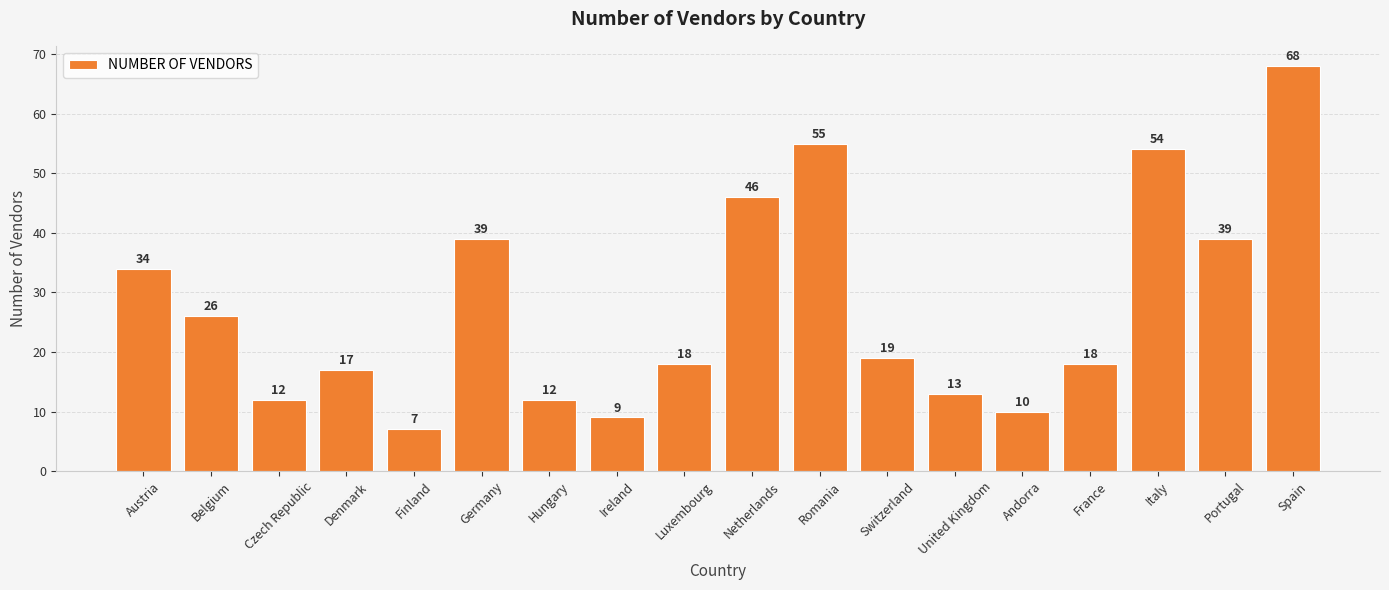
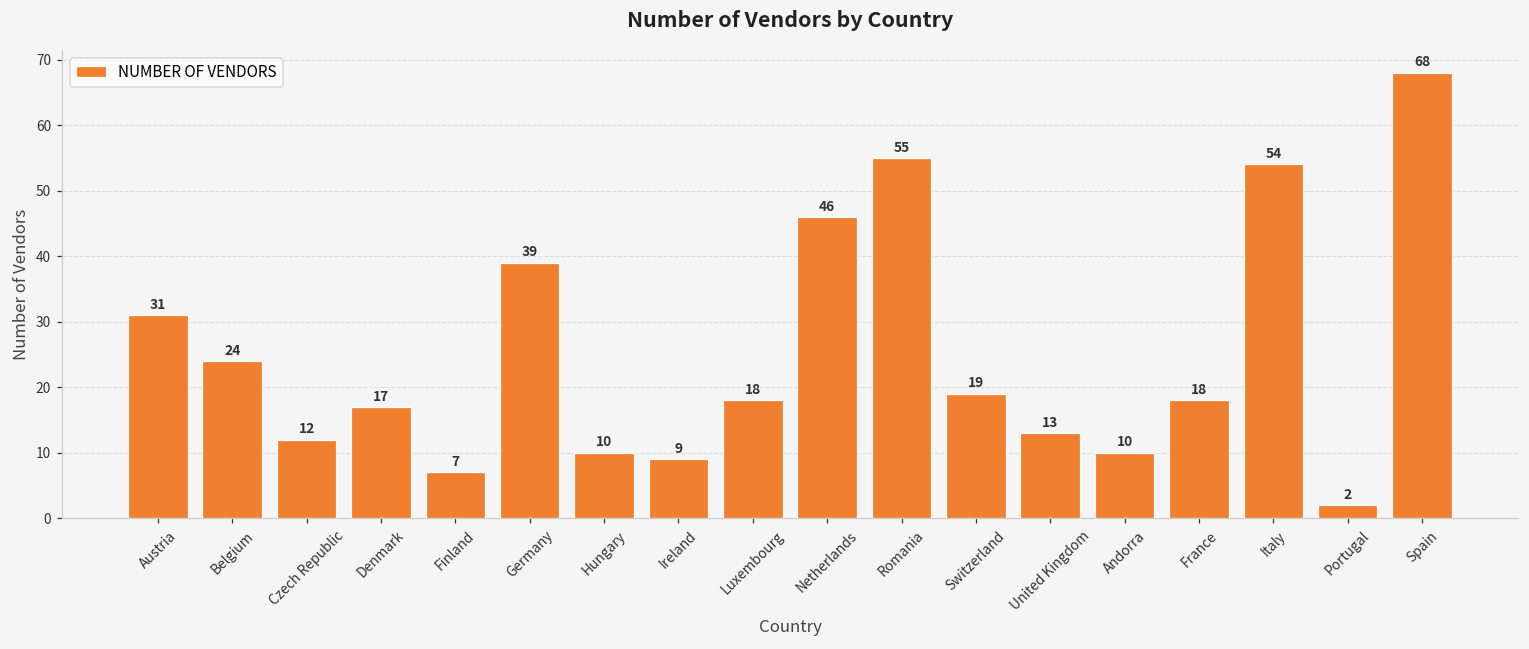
Austria: 34 -> 31
Belgium: 26 -> 24
Hungary: 12 -> 10
Portugal: 39 -> 2
